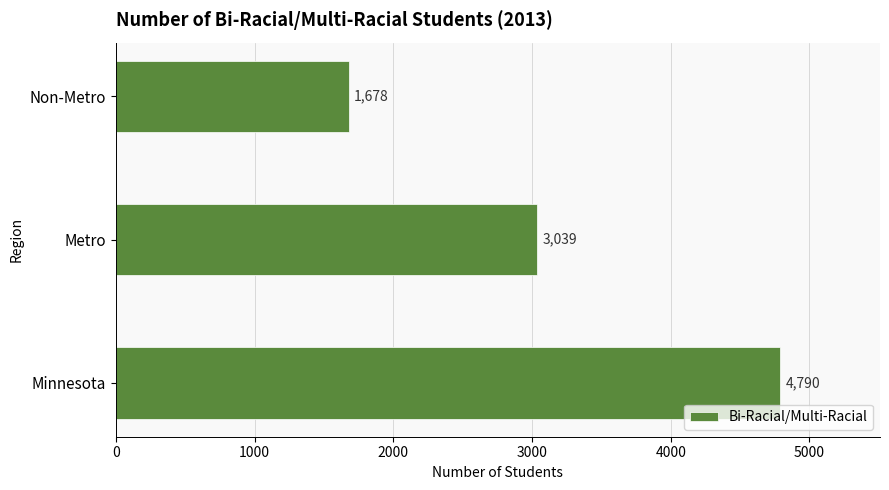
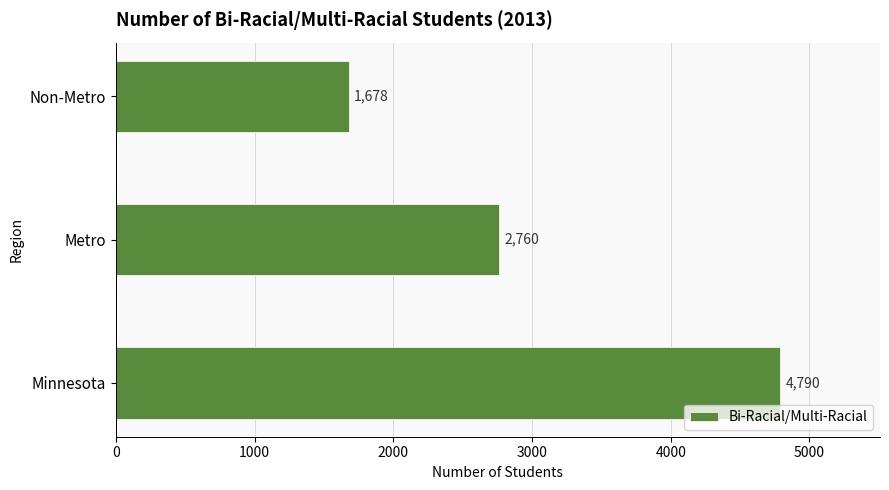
Metro: 3,039 -> 2,760
